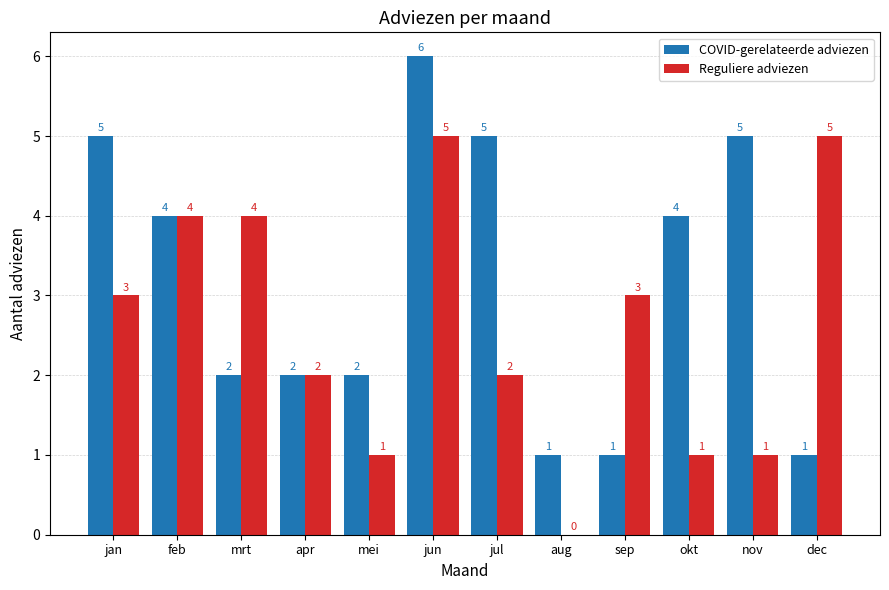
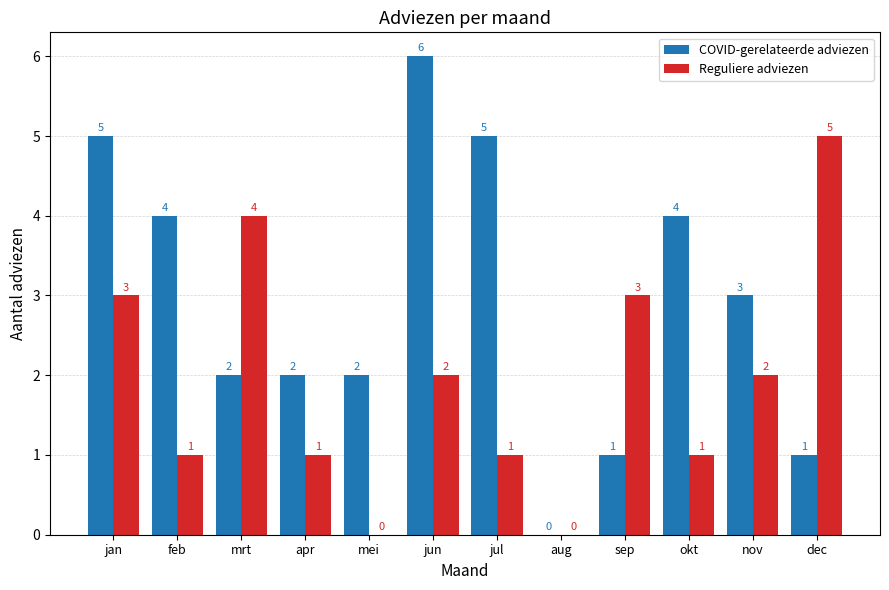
Reguliere adviezen, feb: 4 -> 1
Reguliere adviezen, apr: 2 -> 1
Reguliere adviezen, mei: 1 -> 0
Reguliere adviezen, jun: 5 -> 2
Reguliere adviezen, jul: 2 -> 1
COVID-gerelateerde adviezen, aug: 1 -> 0
COVID-gerelateerde adviezen, nov: 5 -> 3
Reguliere adviezen, nov: 1 -> 2
